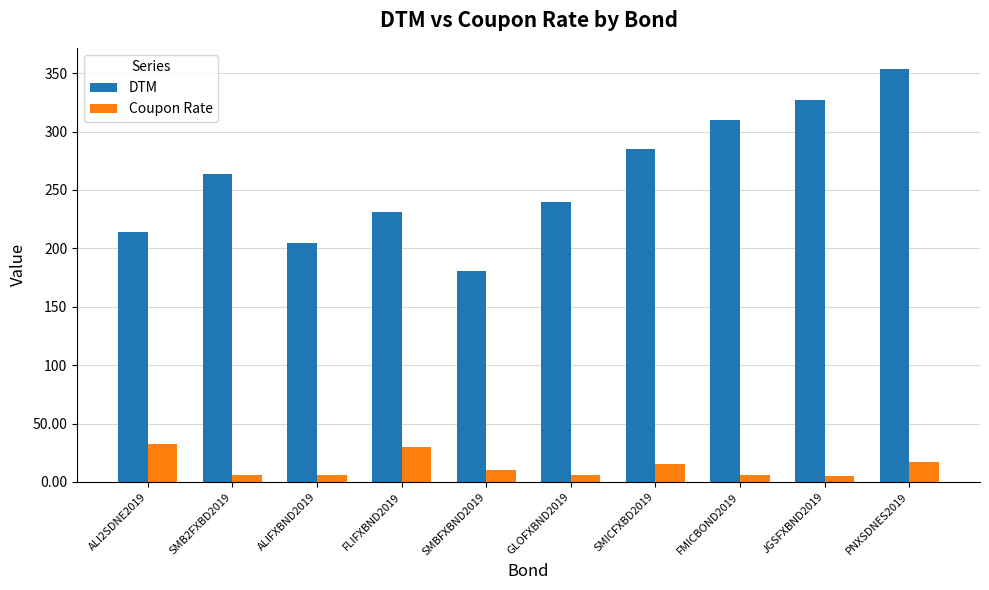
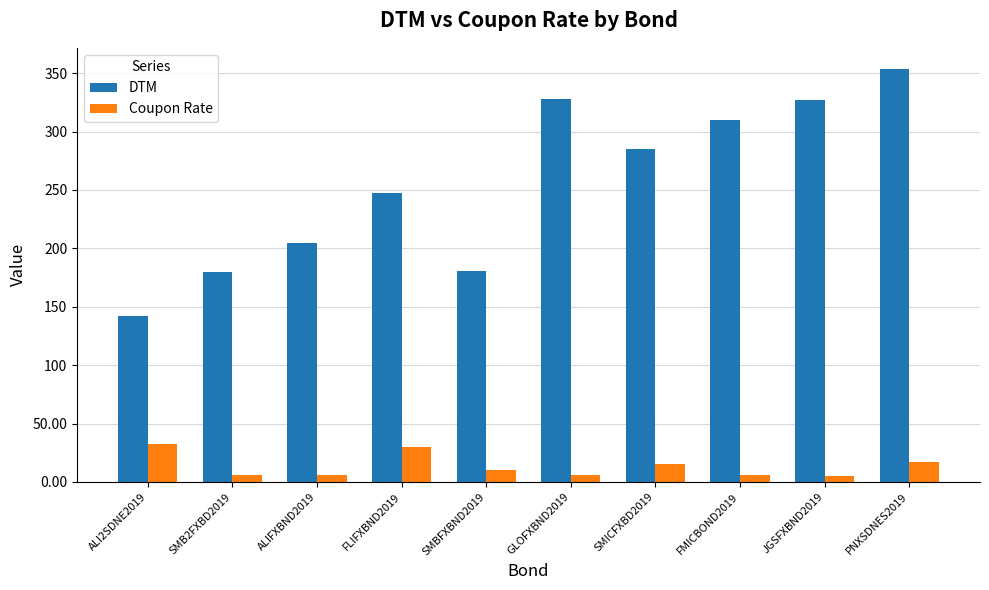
DTM, ALI2SDNE2019: 214 -> 142
DTM, SMB2FXBD2019: 264 -> 180
DTM, FLIFXBND2019: 231 -> 247
DTM, GLOFXBND2019: 240 -> 328
